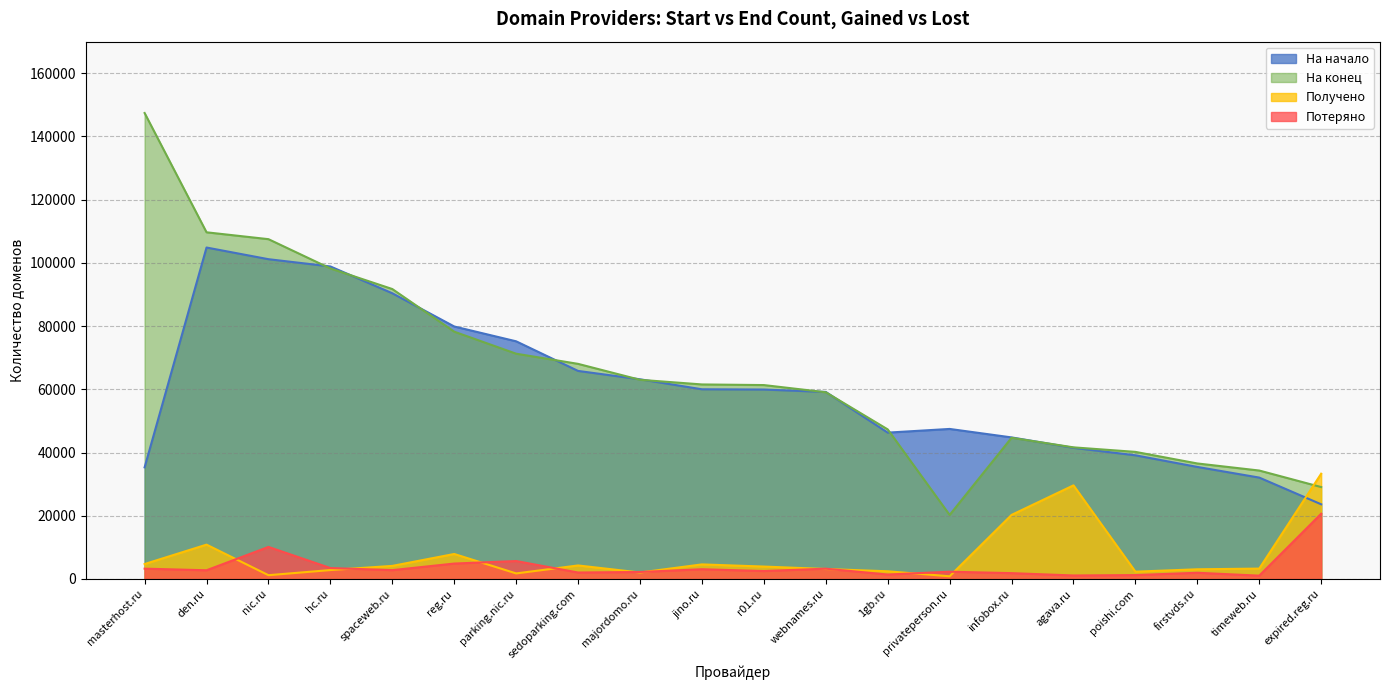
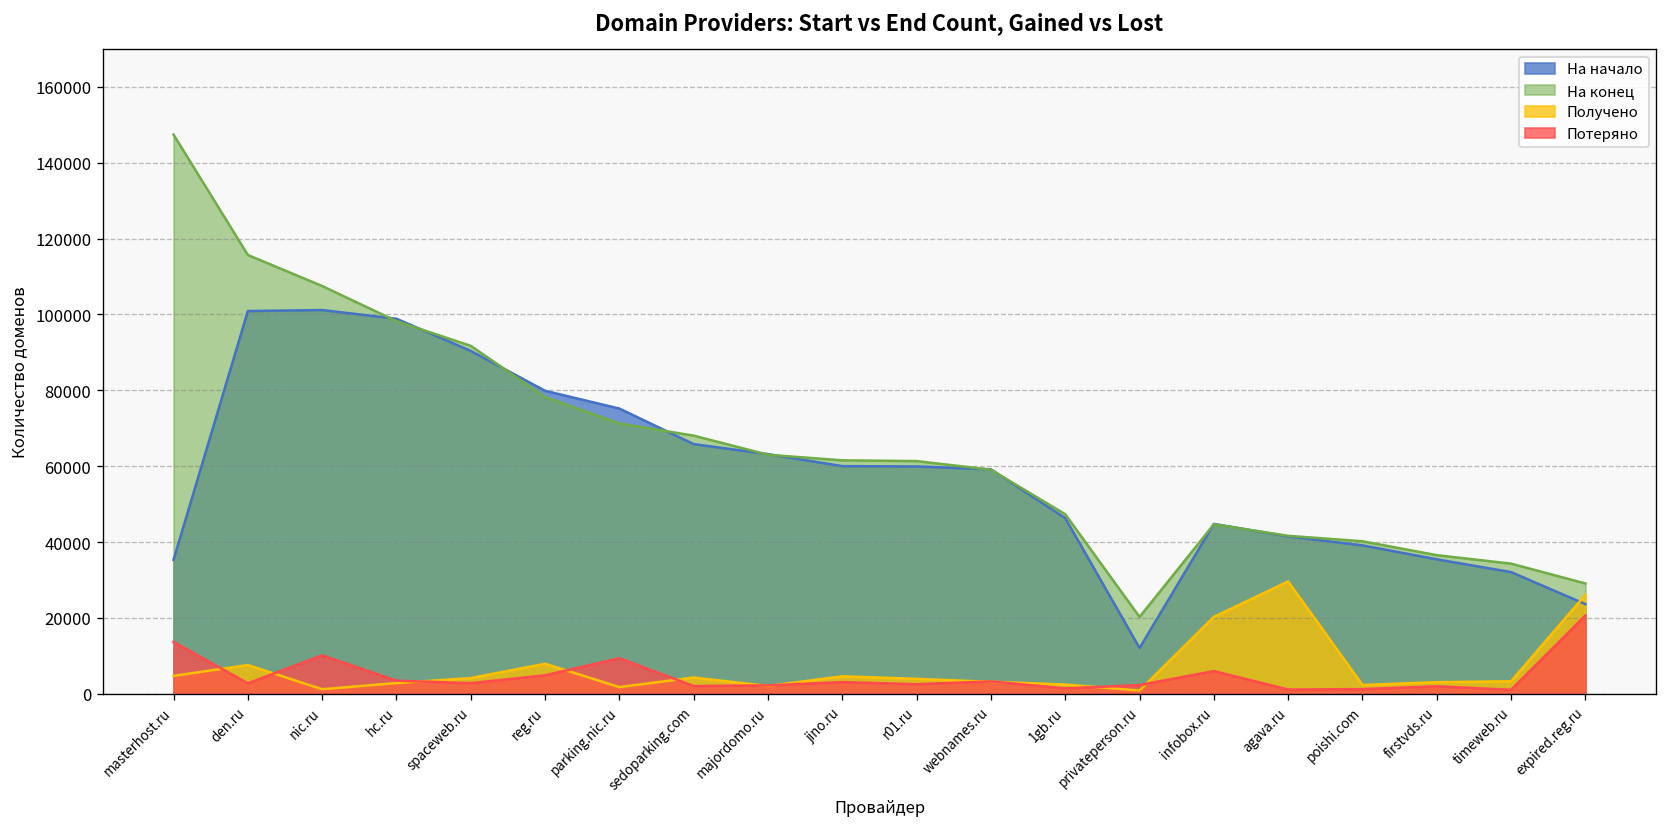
Потеряно, masterhost.ru: 3000 -> 14000
На начало, den.ru: 105000 -> 101000
На конец, den.ru: 110000 -> 116000
Получено, den.ru: 11000 -> 8000
Потеряно, parking.nic.ru: 6000 -> 9000
На начало, privateperson.ru: 47000 -> 12000
Потеряно, infobox.ru: 2000 -> 6000
Получено, expired.reg.ru: 33000 -> 26000
